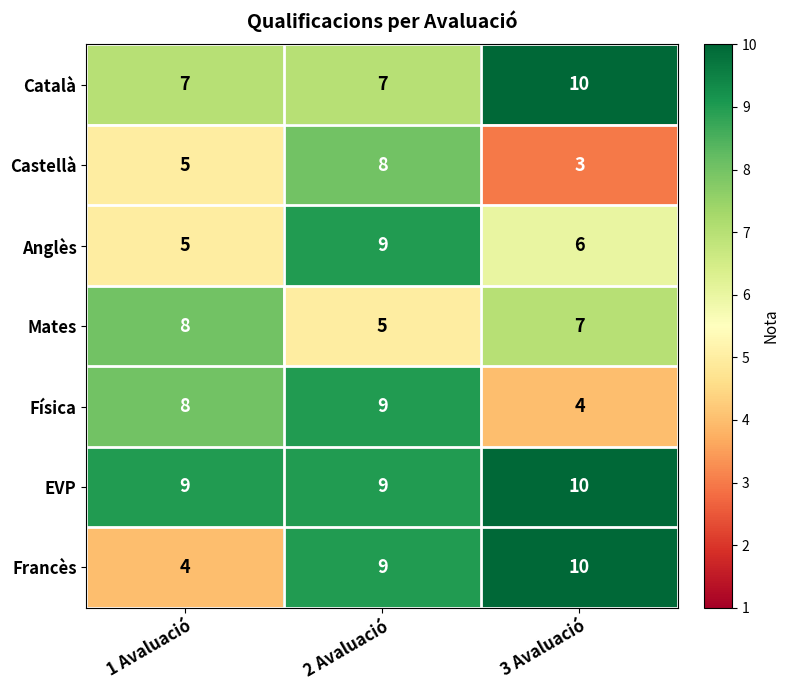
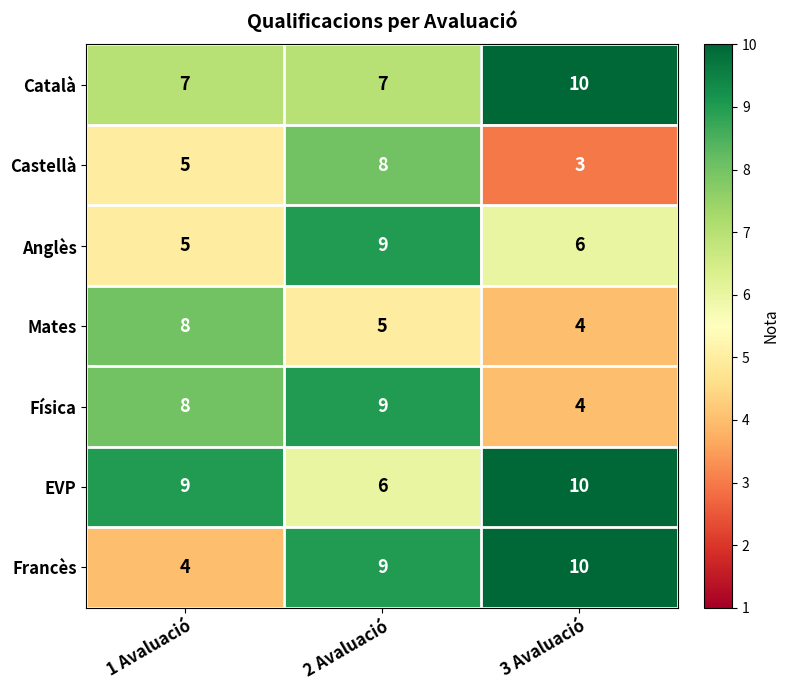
Mates, 3 Avaluació: 7 -> 4
EVP, 2 Avaluació: 9 -> 6
